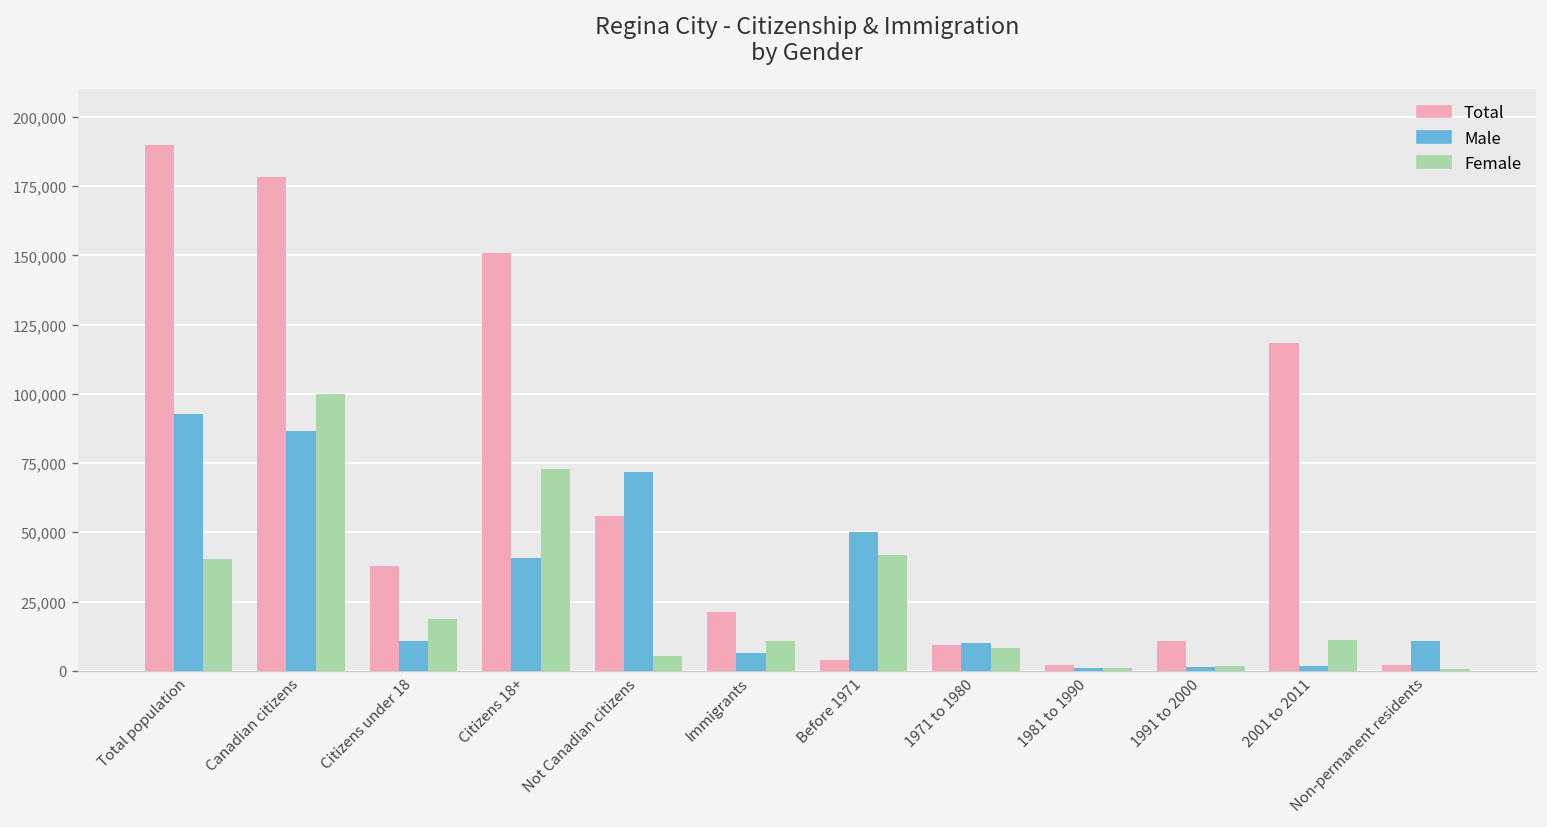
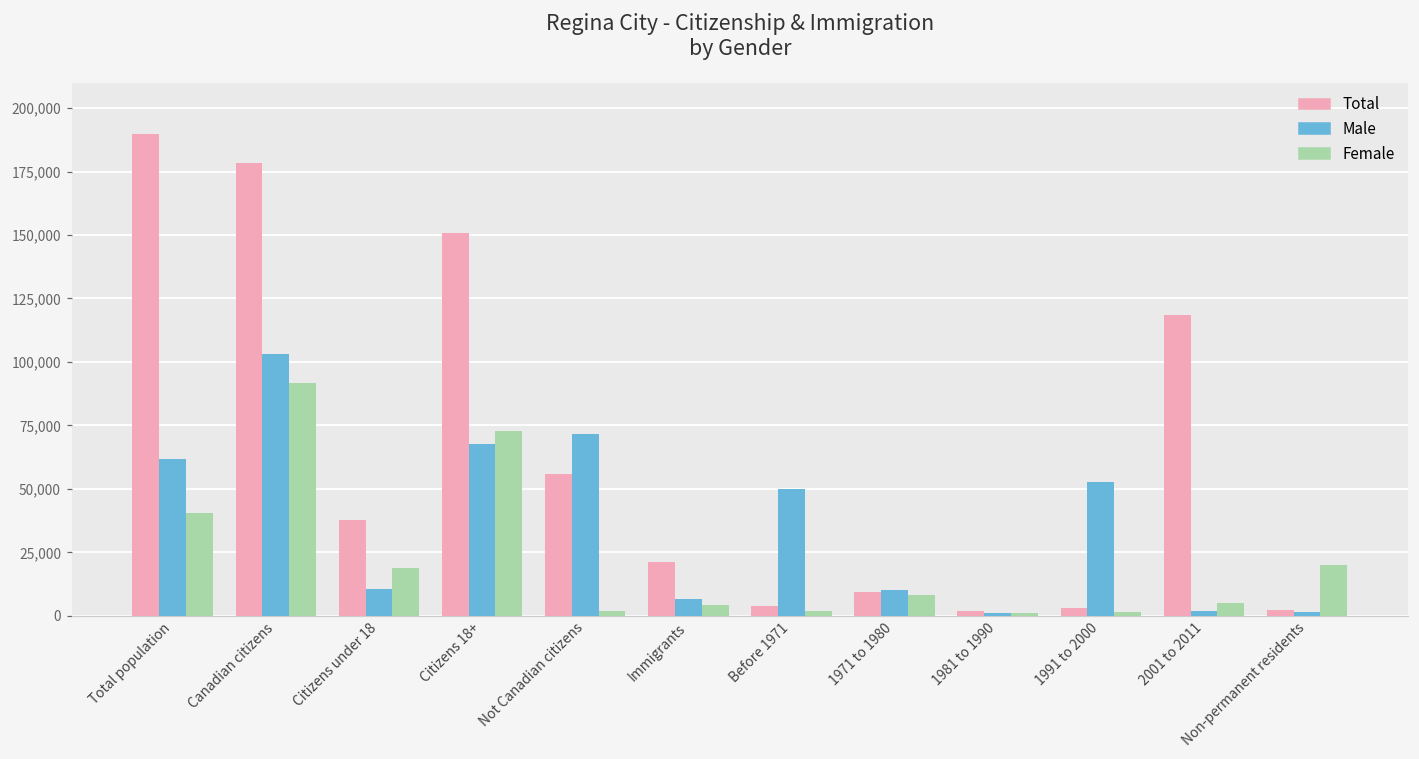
Male, Total population: 93,000 -> 62,000
Male, Canadian citizens: 87,000 -> 103,000
Female, Canadian citizens: 100,000 -> 92,000
Male, Citizens 18+: 41,000 -> 68,000
Female, Not Canadian citizens: 5,000 -> 2,000
Female, Immigrants: 11,000 -> 4,000
Female, Before 1971: 42,000 -> 2,000
Total, 1991 to 2000: 11,000 -> 3,000
Male, 1991 to 2000: 1,000 -> 53,000
Female, 2001 to 2011: 11,000 -> 5,000
Male, Non-permanent residents: 11,000 -> 1,000
Female, Non-permanent residents: 1,000 -> 20,000
